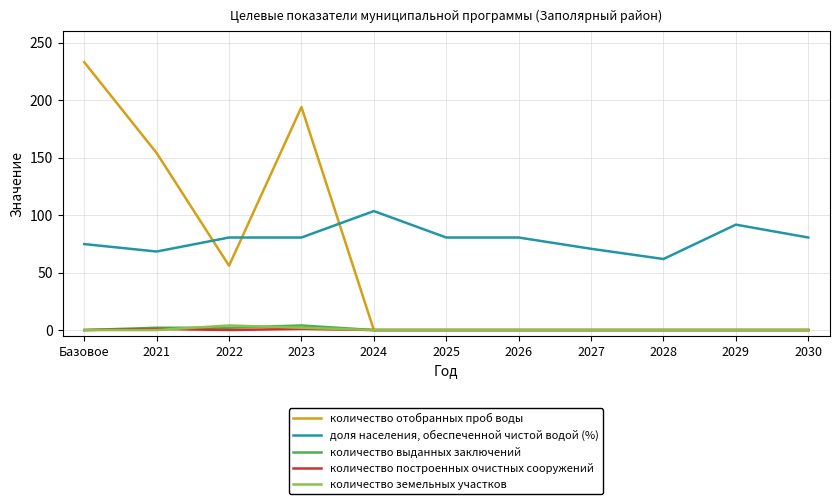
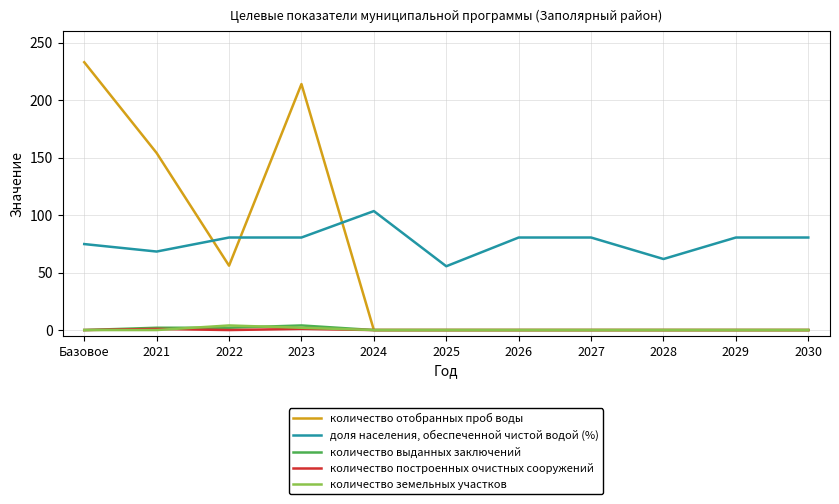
количество отобранных проб воды, 2023: 194 -> 214
доля населения, обеспеченной чистой водой (%), 2025: 81 -> 56
доля населения, обеспеченной чистой водой (%), 2027: 71 -> 81
доля населения, обеспеченной чистой водой (%), 2029: 92 -> 81
